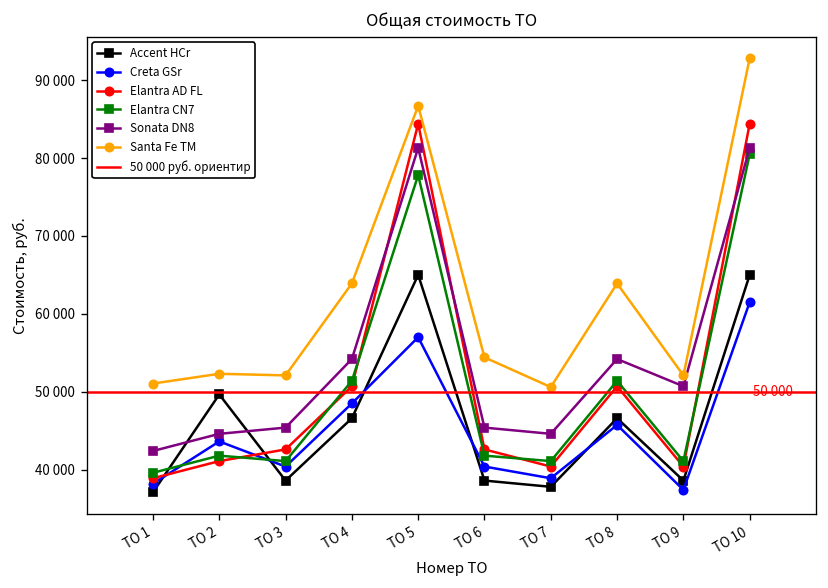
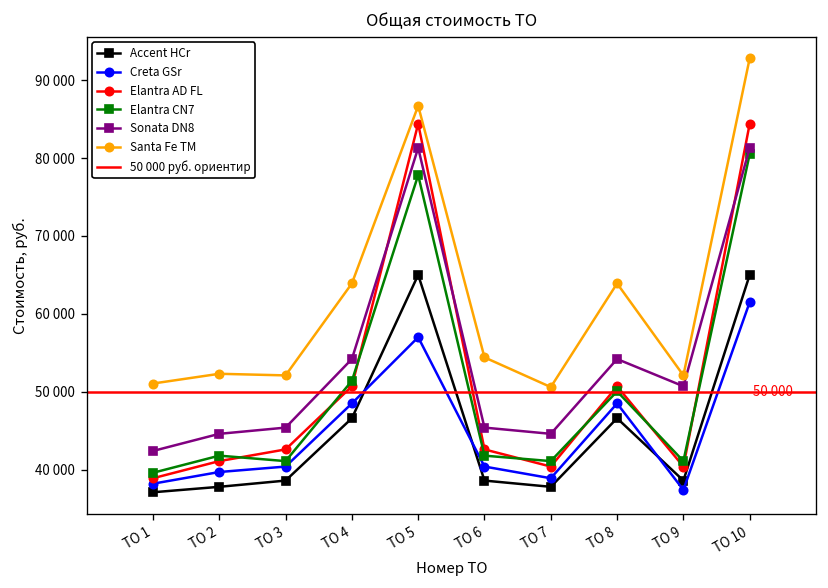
Accent HCr, ТО 2: 50000 -> 38000
Creta GSr, ТО 2: 44000 -> 40000
Creta GSr, ТО 8: 46000 -> 49000
Elantra CN7, ТО 8: 51000 -> 50000
